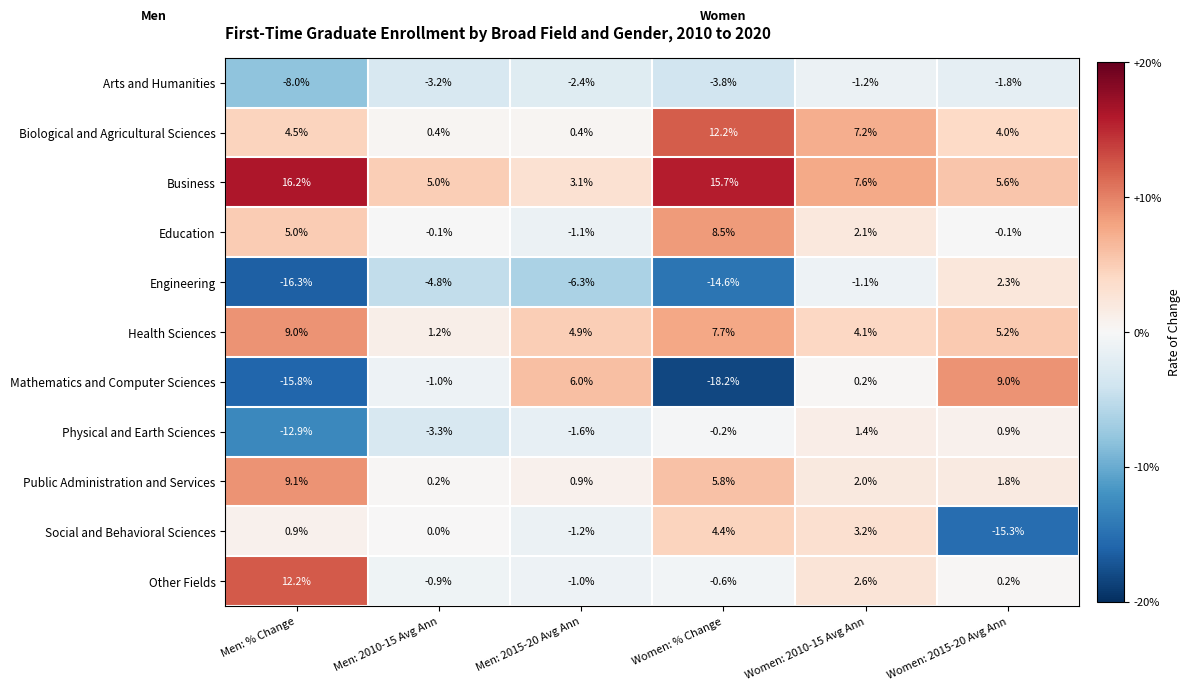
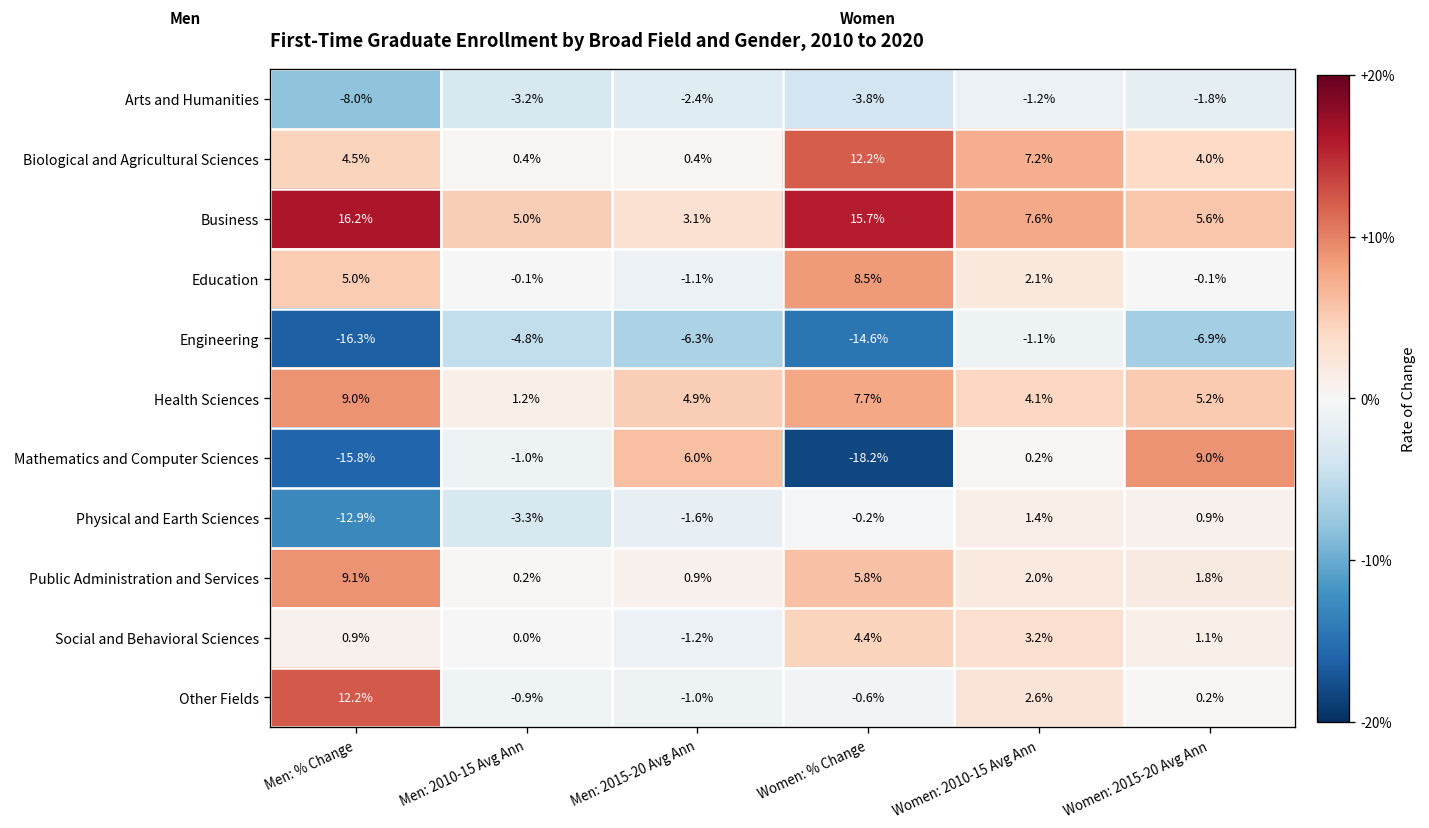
Engineering, Women: 2015-20 Avg Ann: 2.3% -> -6.9%
Social and Behavioral Sciences, Women: 2015-20 Avg Ann: -15.3% -> 1.1%
